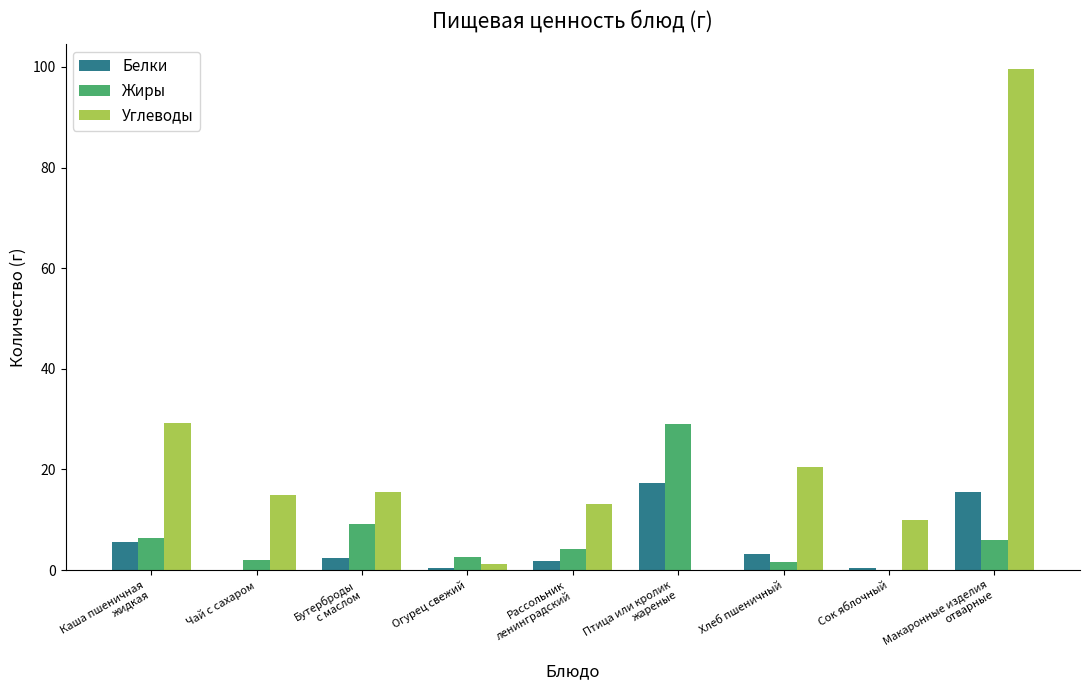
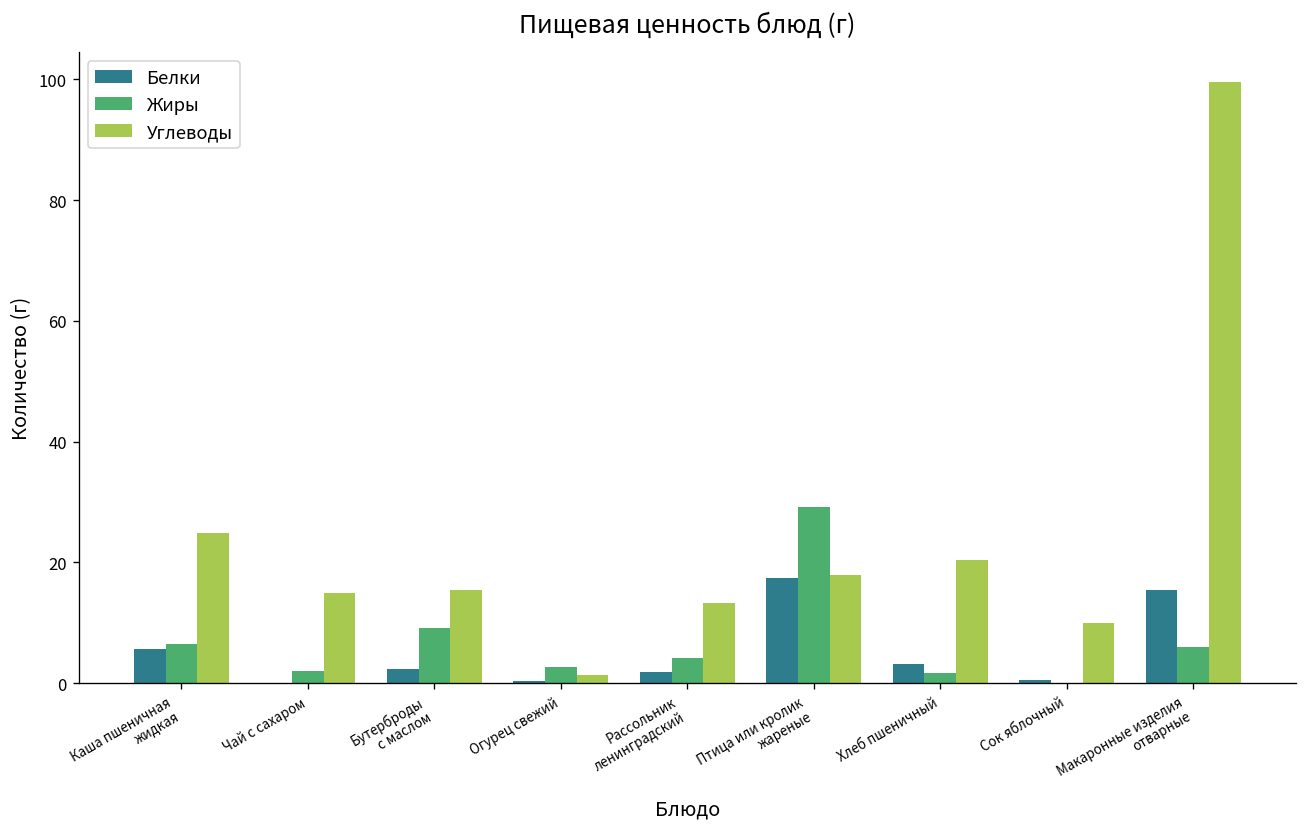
Углеводы, Каша пшеничная жидкая: 29 -> 25
Углеводы, Птица или кролик жареные: 0 -> 18
